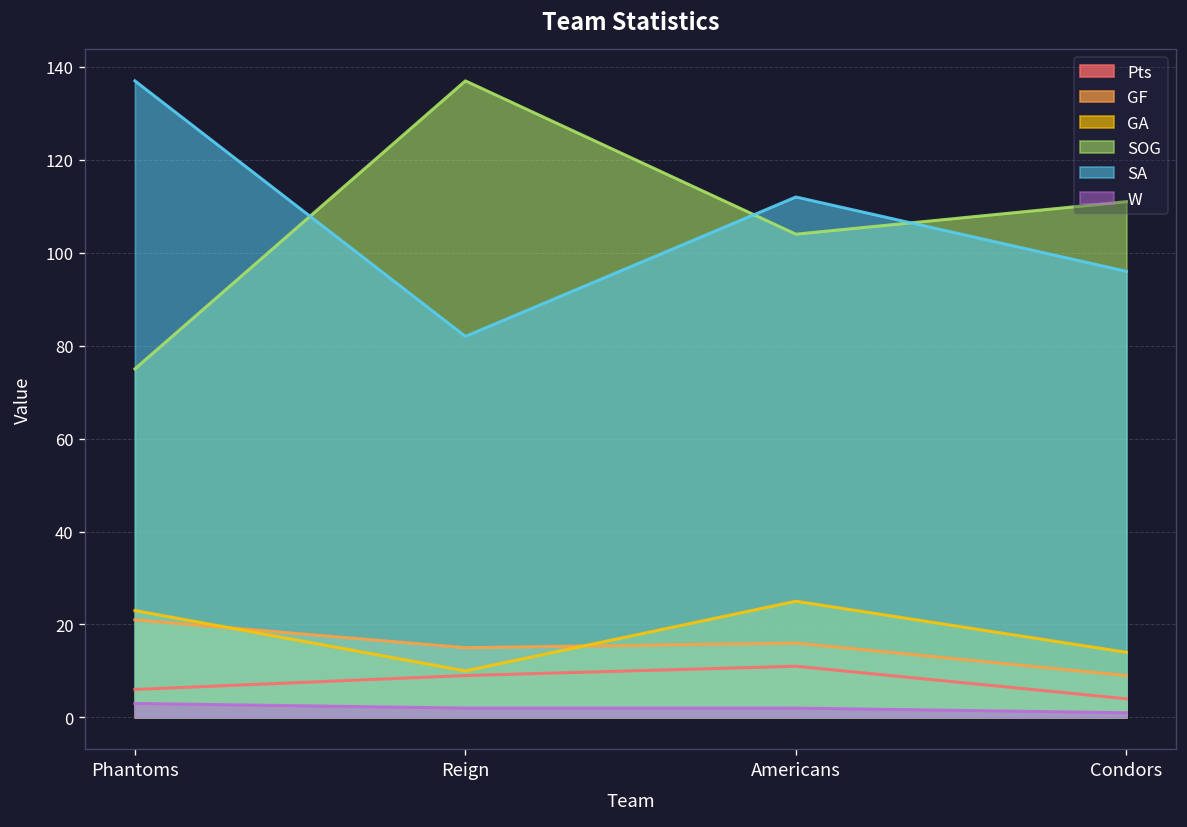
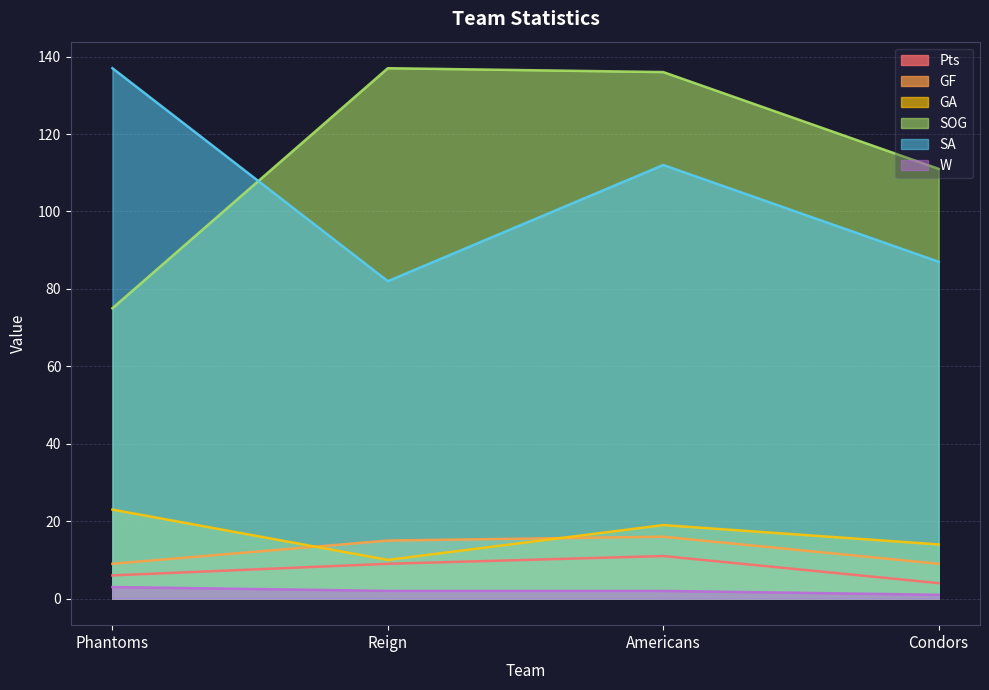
GF, Phantoms: 21 -> 9
GA, Americans: 25 -> 19
SOG, Americans: 104 -> 136
SA, Condors: 96 -> 87
